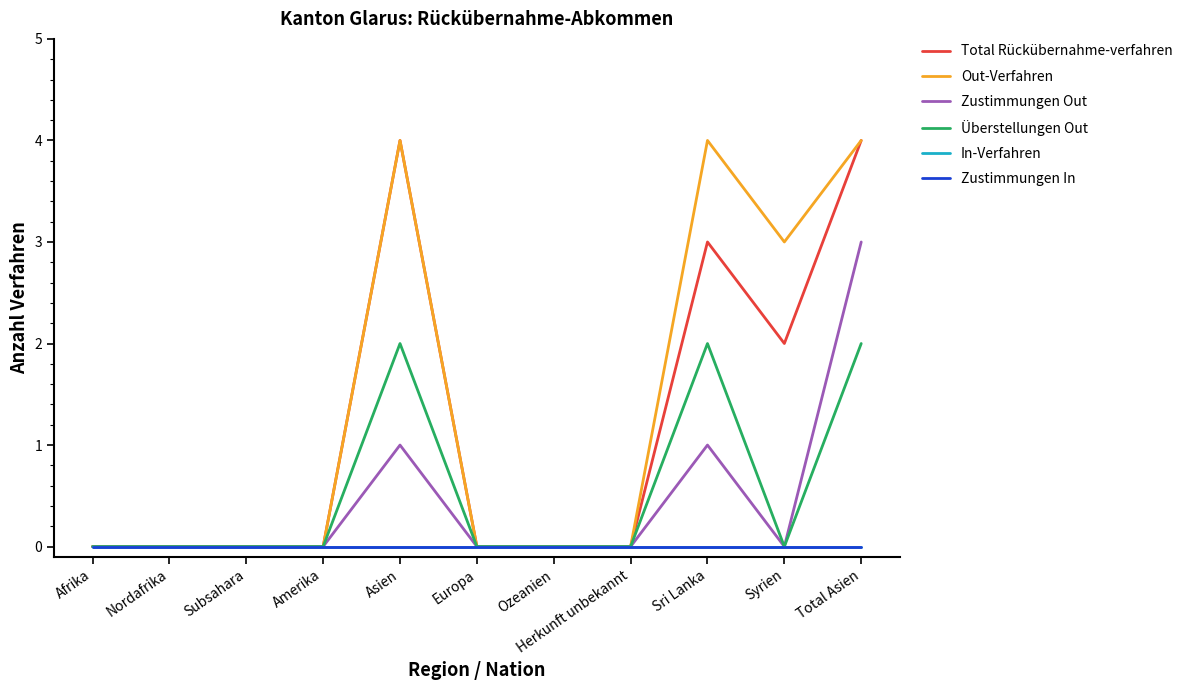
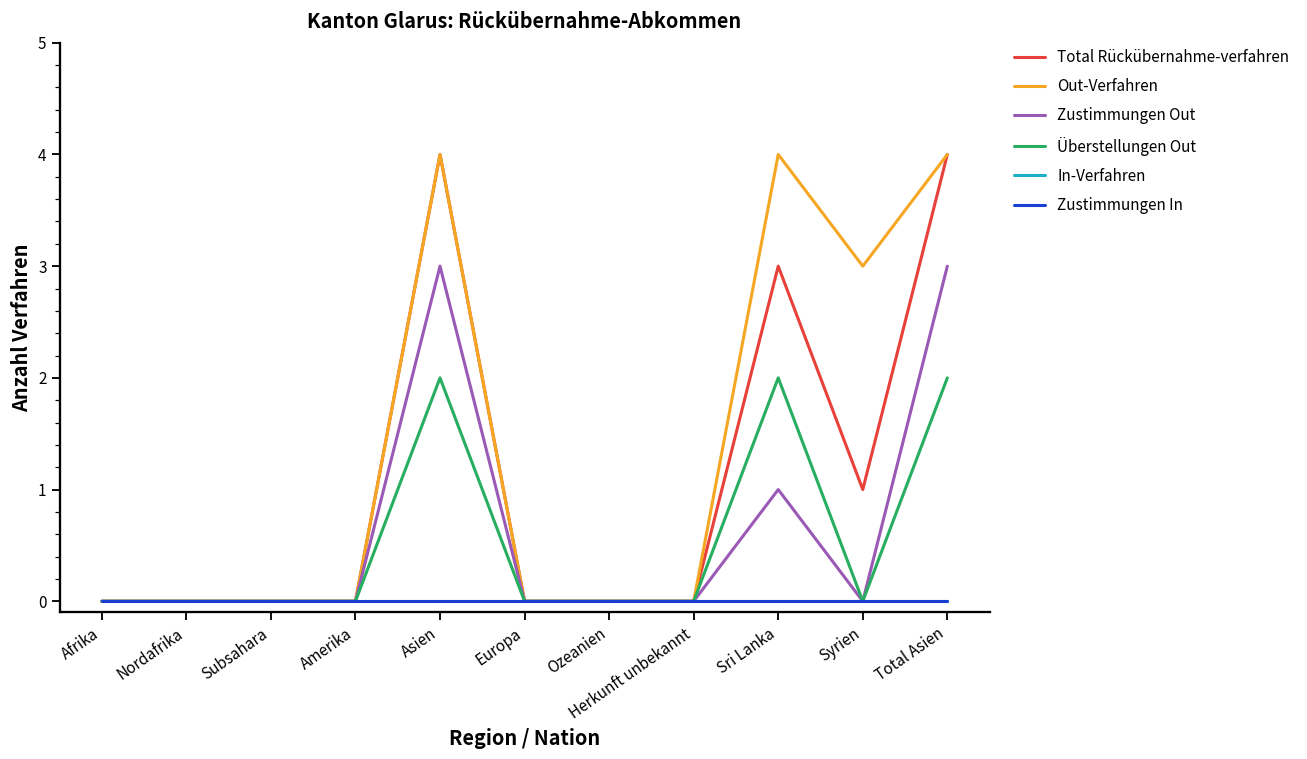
Zustimmungen Out, Asien: 1 -> 3
Total Rückübernahme-verfahren, Syrien: 2 -> 1
